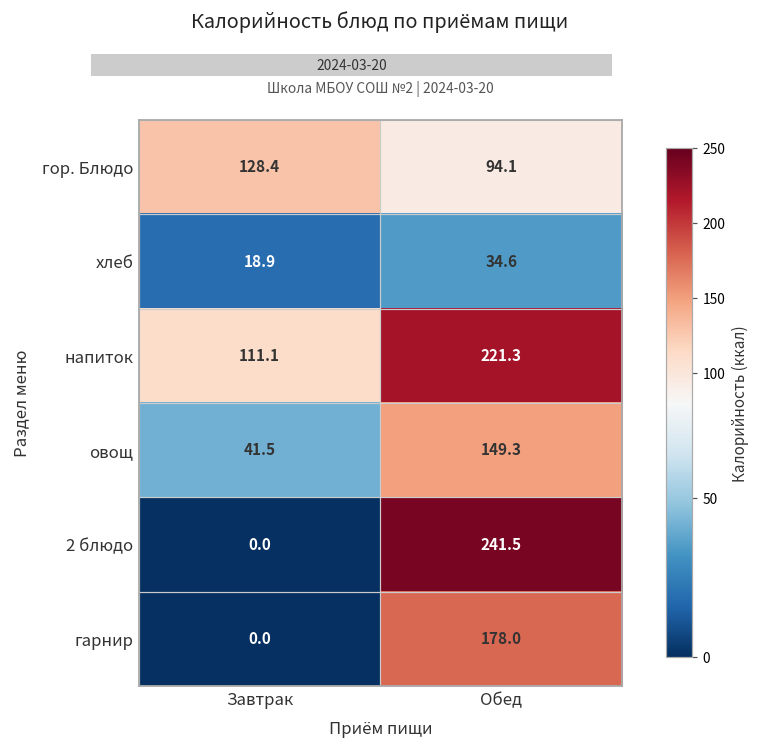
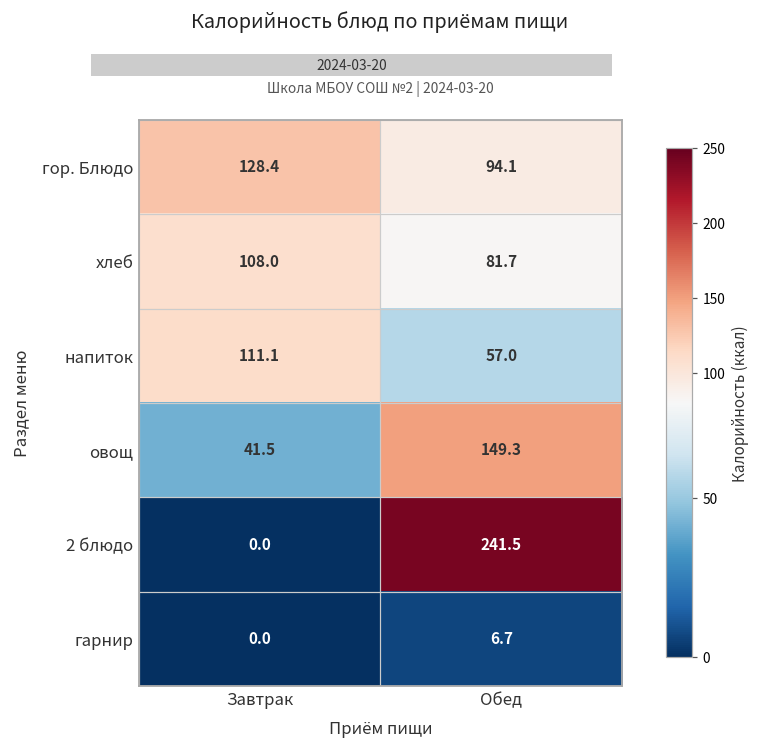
хлеб, Завтрак: 18.9 -> 108.0
хлеб, Обед: 34.6 -> 81.7
напиток, Обед: 221.3 -> 57.0
гарнир, Обед: 178.0 -> 6.7
